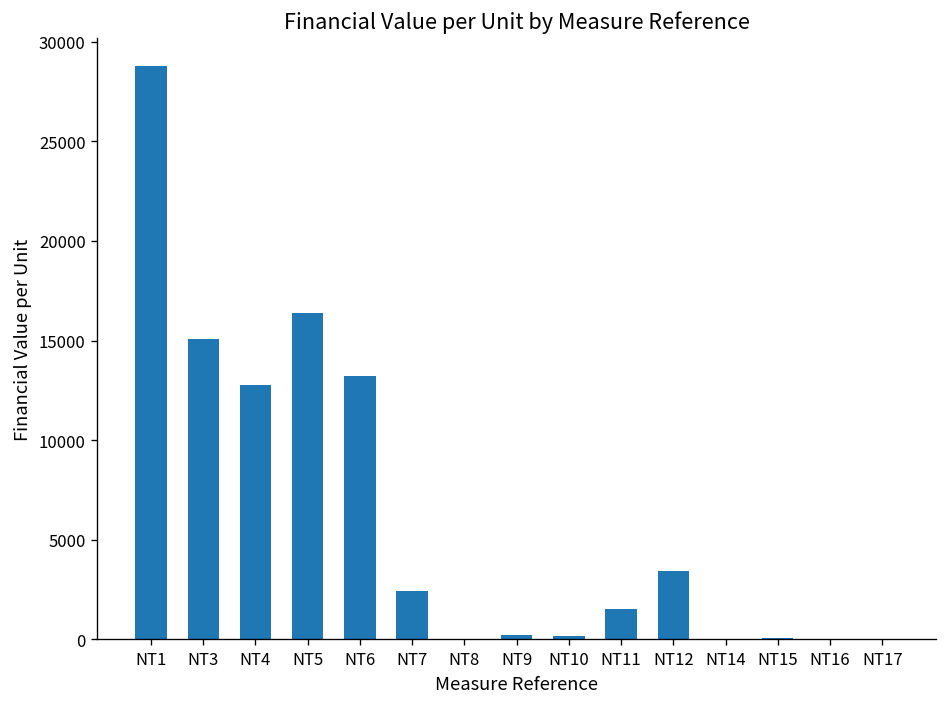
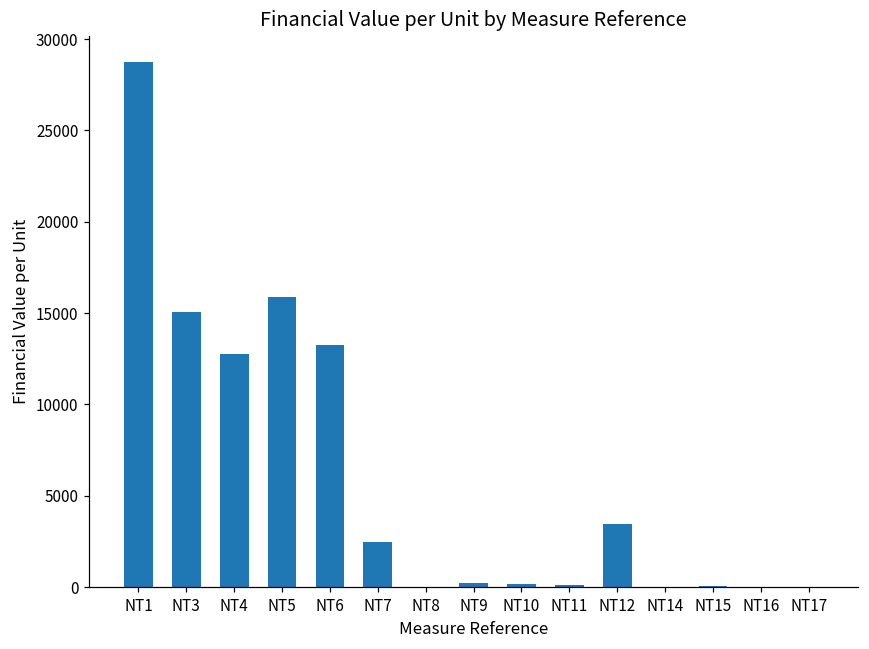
NT5: 16400 -> 15900
NT11: 1500 -> 100
